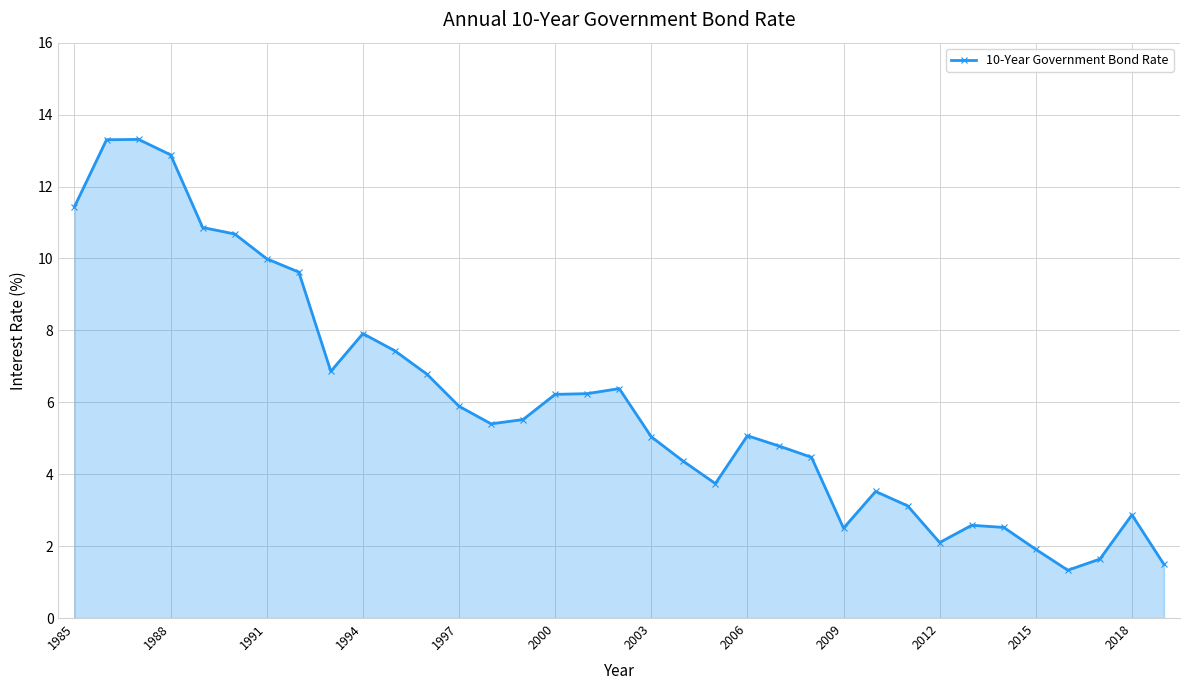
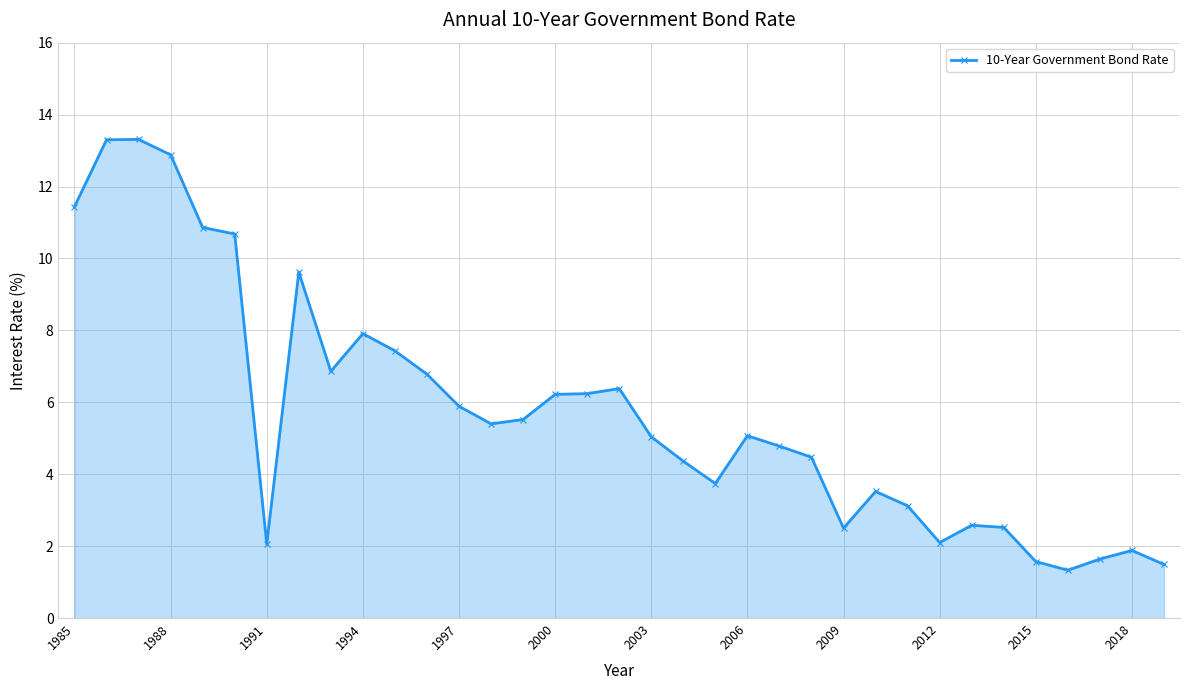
1991: 10.0 -> 2.1
2015: 1.9 -> 1.6
2018: 2.9 -> 1.9
